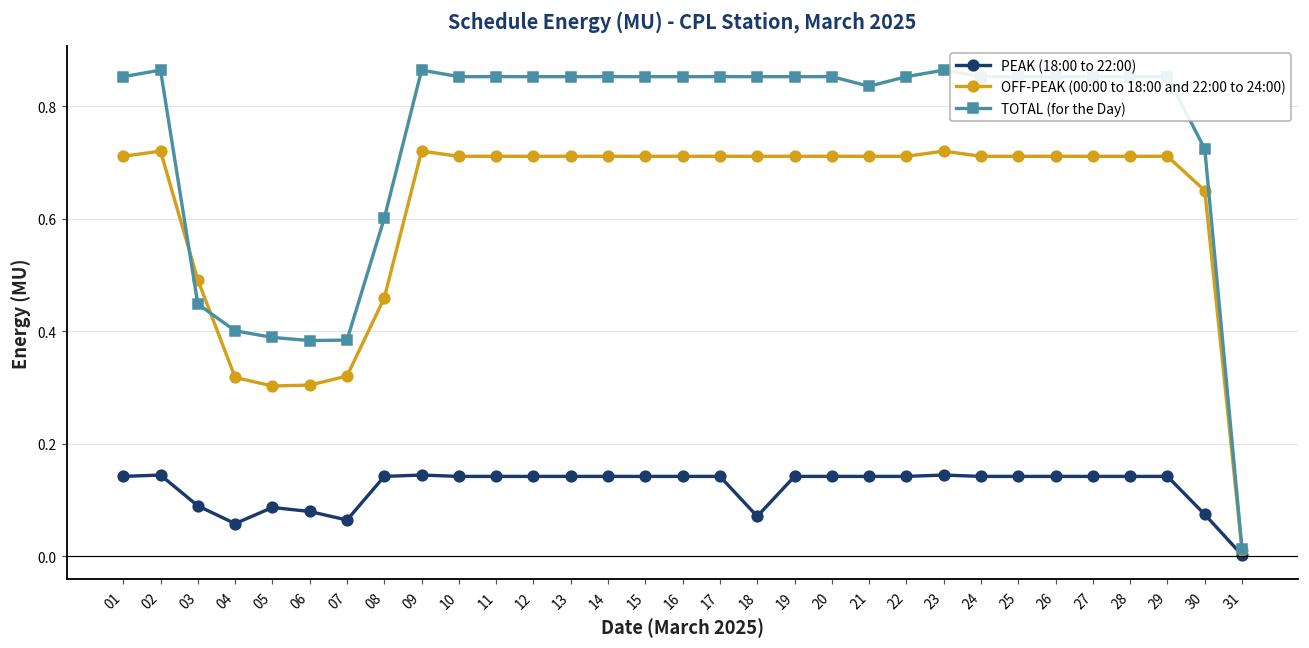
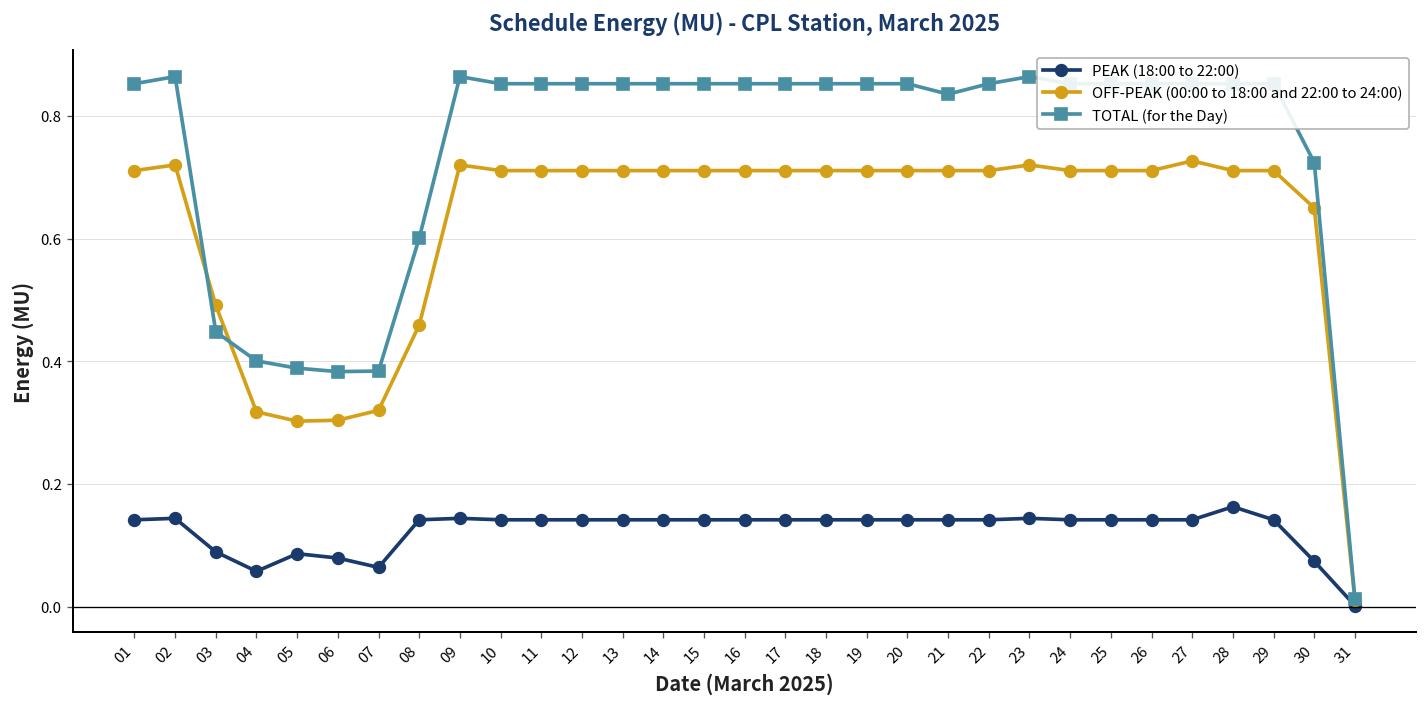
PEAK (18:00 to 22:00), 18: 0.07 -> 0.14
OFF-PEAK (00:00 to 18:00 and 22:00 to 24:00), 27: 0.71 -> 0.73
PEAK (18:00 to 22:00), 28: 0.14 -> 0.16
